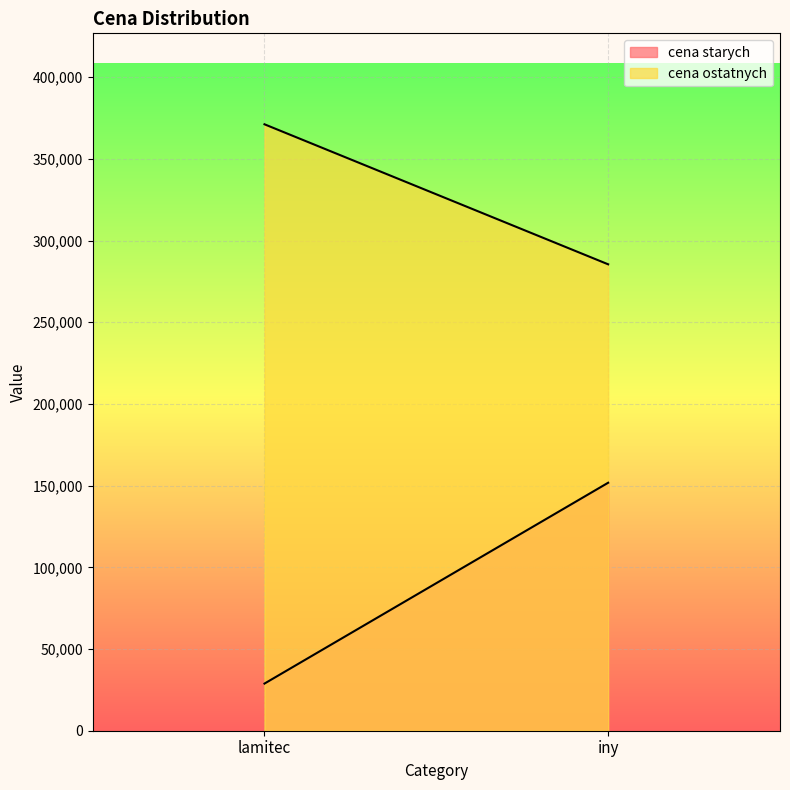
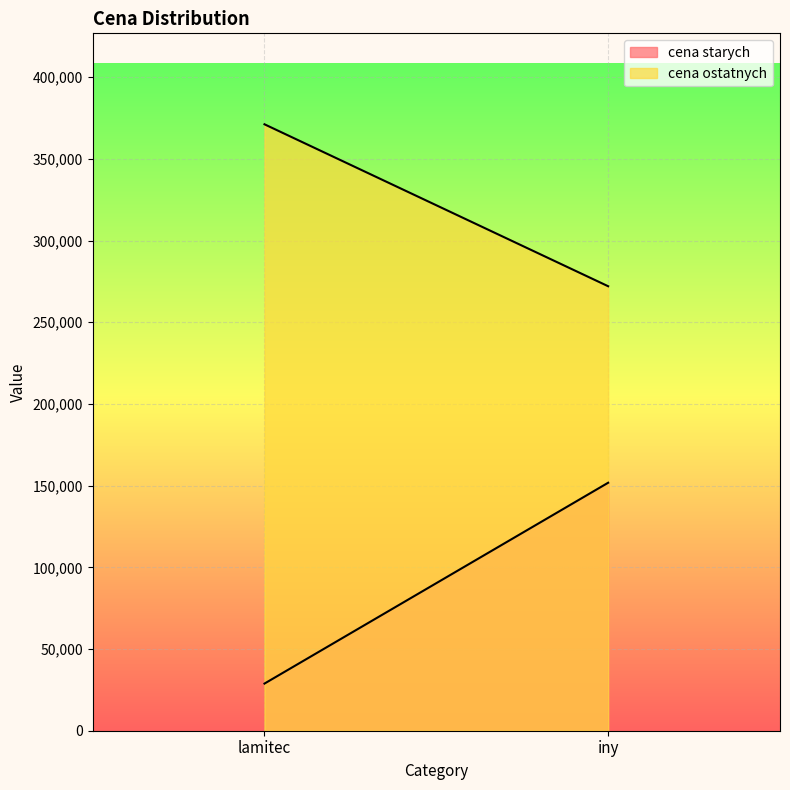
cena ostatnych, iny: 285,000 -> 272,000
